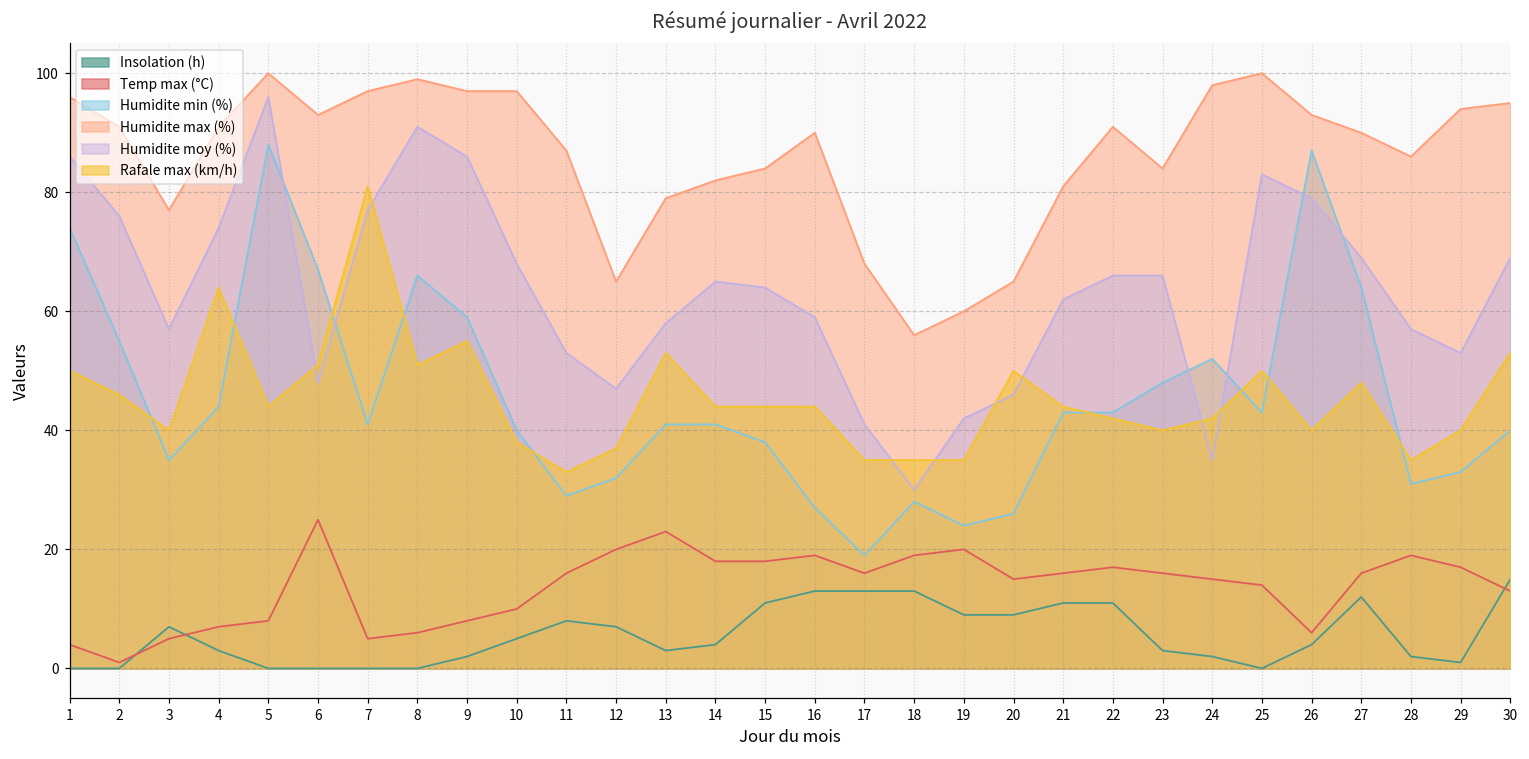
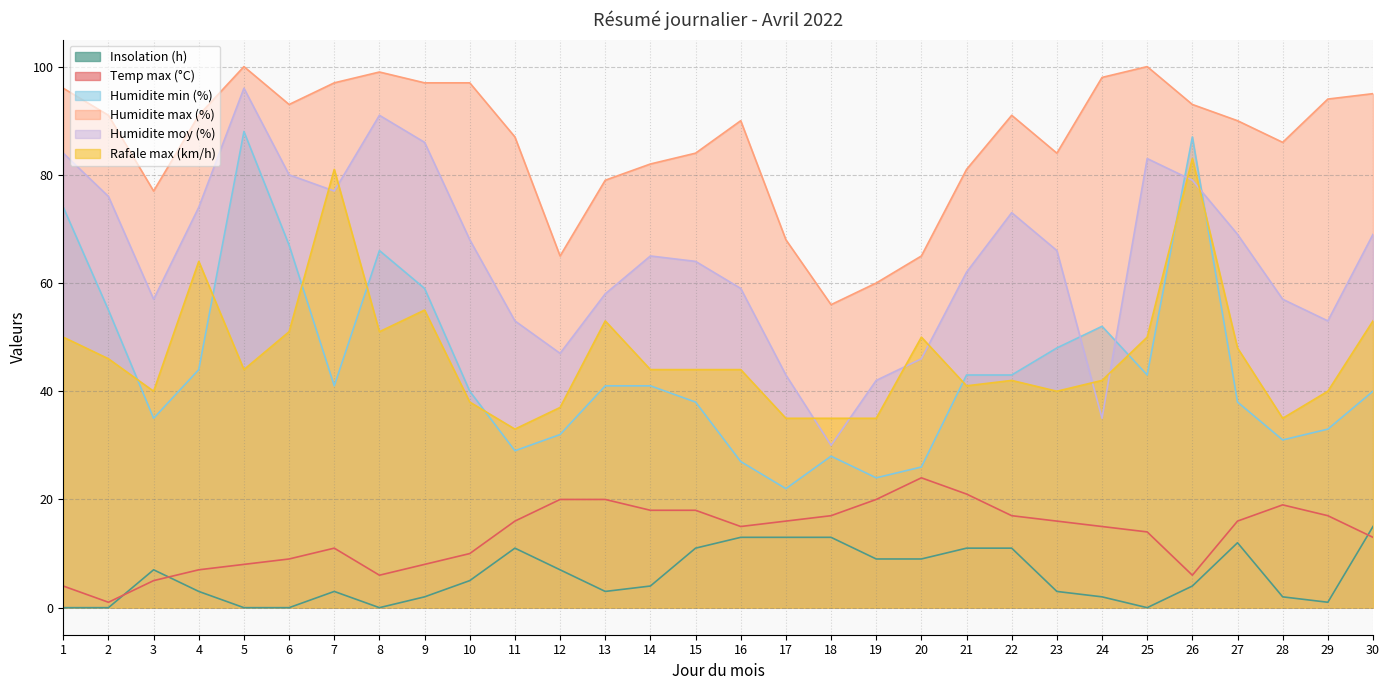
Humidite moy (%), 1: 86 -> 84
Temp max (°C), 6: 25 -> 9
Humidite moy (%), 6: 48 -> 80
Insolation (h), 7: 0 -> 3
Temp max (°C), 7: 5 -> 11
Insolation (h), 11: 8 -> 11
Temp max (°C), 13: 23 -> 20
Temp max (°C), 16: 19 -> 15
Humidite min (%), 17: 19 -> 22
Humidite moy (%), 17: 41 -> 43
Temp max (°C), 18: 19 -> 17
Temp max (°C), 20: 15 -> 24
Temp max (°C), 21: 16 -> 21
Rafale max (km/h), 21: 44 -> 41
Humidite moy (%), 22: 66 -> 73
Rafale max (km/h), 26: 40 -> 83
Humidite min (%), 27: 64 -> 38
